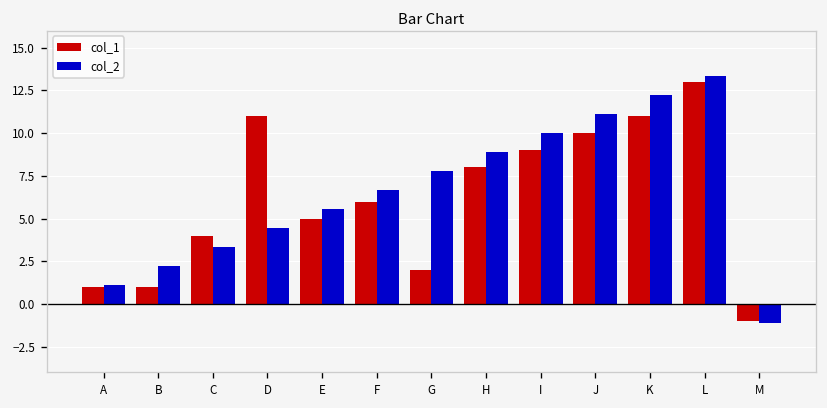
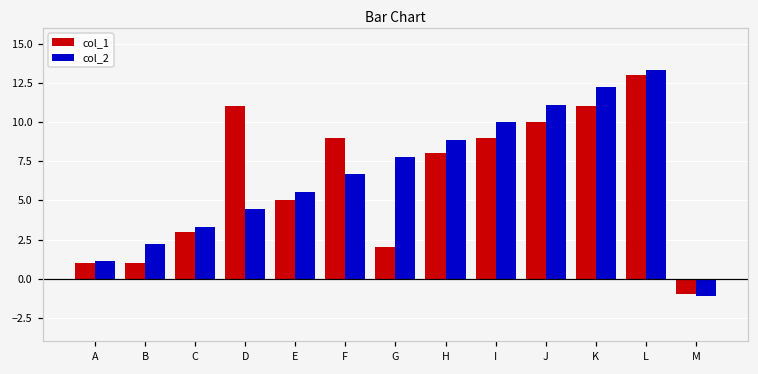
col_1, C: 4 -> 3
col_1, F: 6 -> 9
